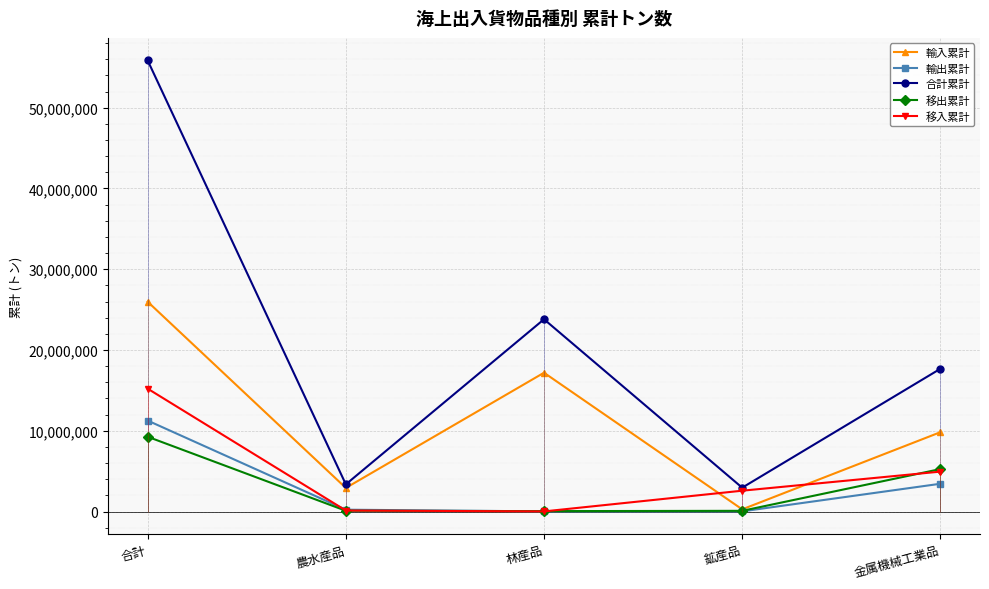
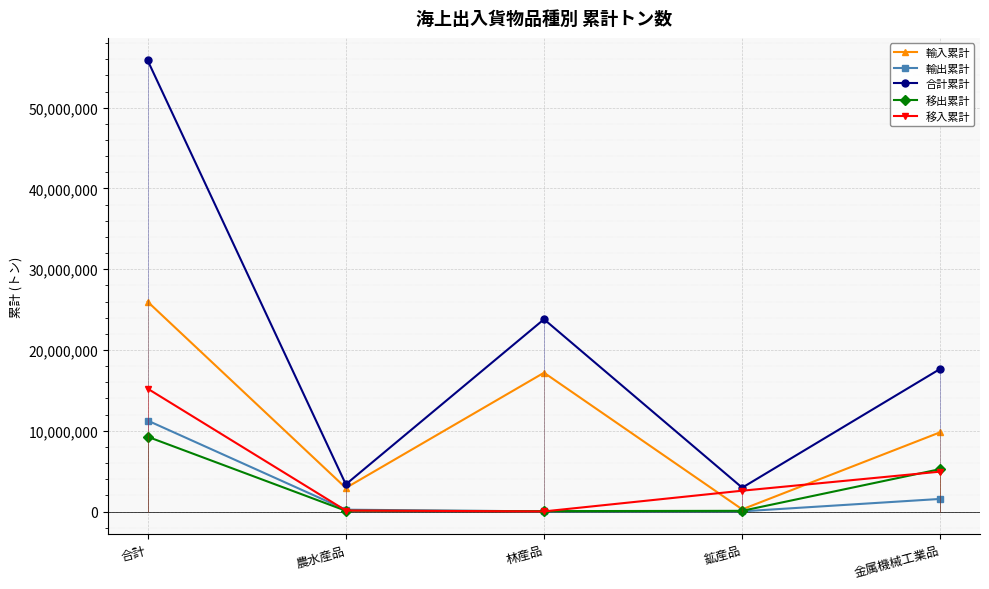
輸出累計, 金属機械工業品: 3,000,000 -> 2,000,000
